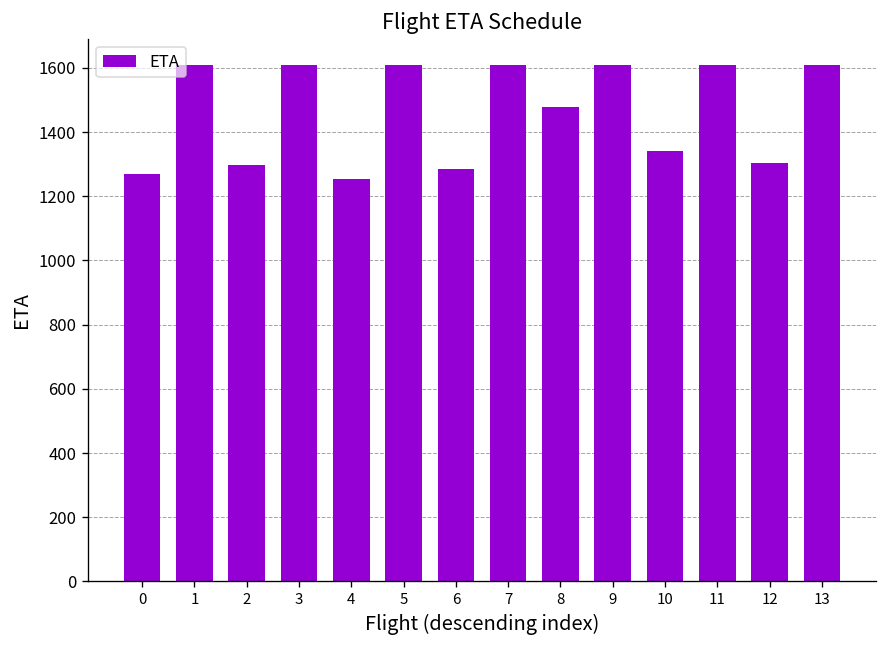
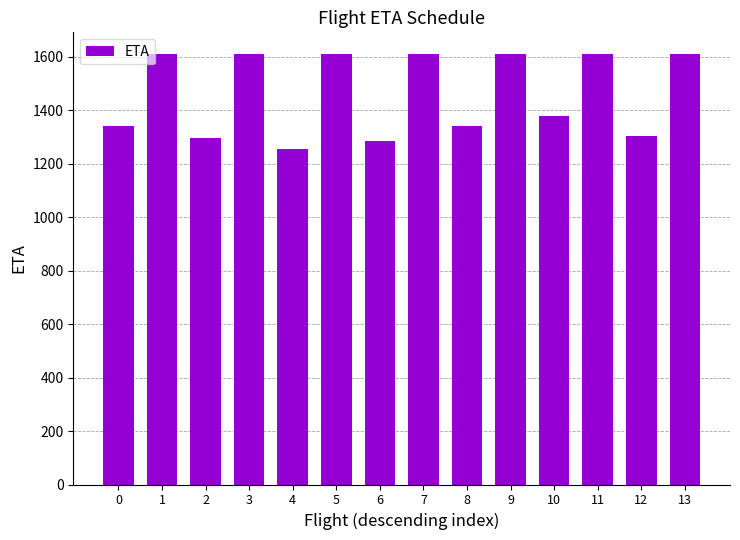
0: 1270 -> 1340
8: 1480 -> 1340
10: 1340 -> 1380
